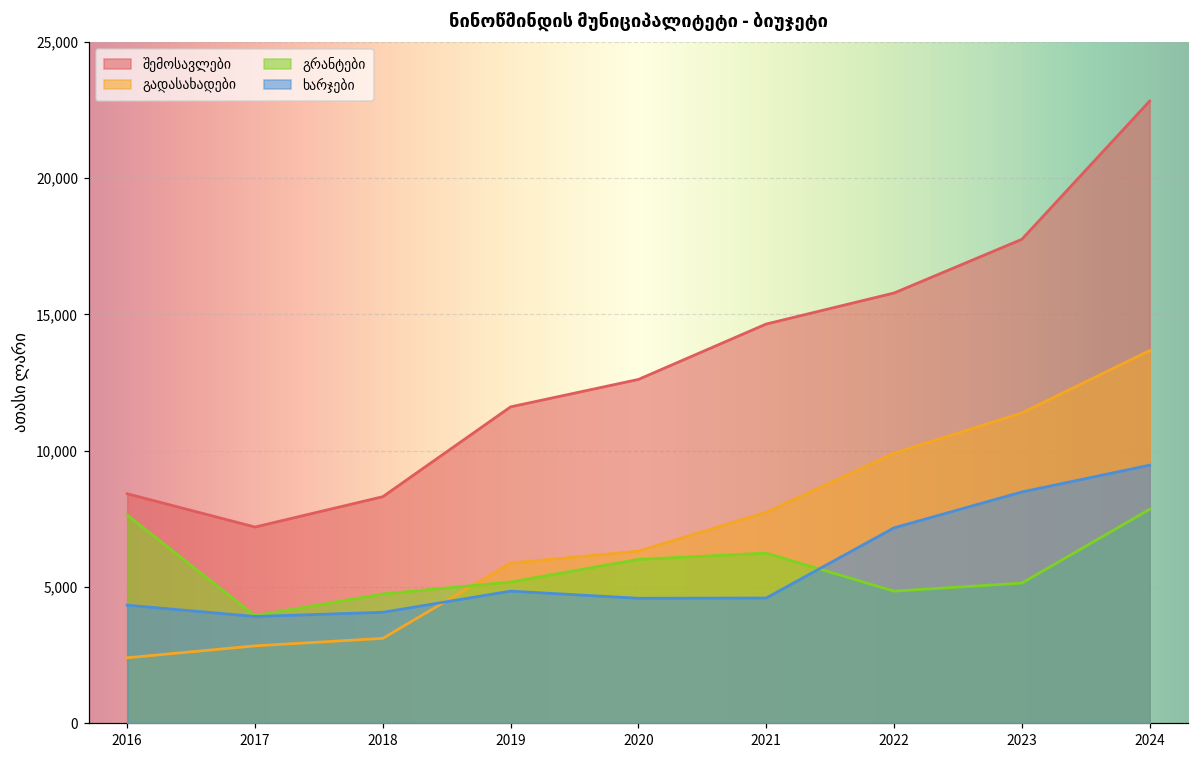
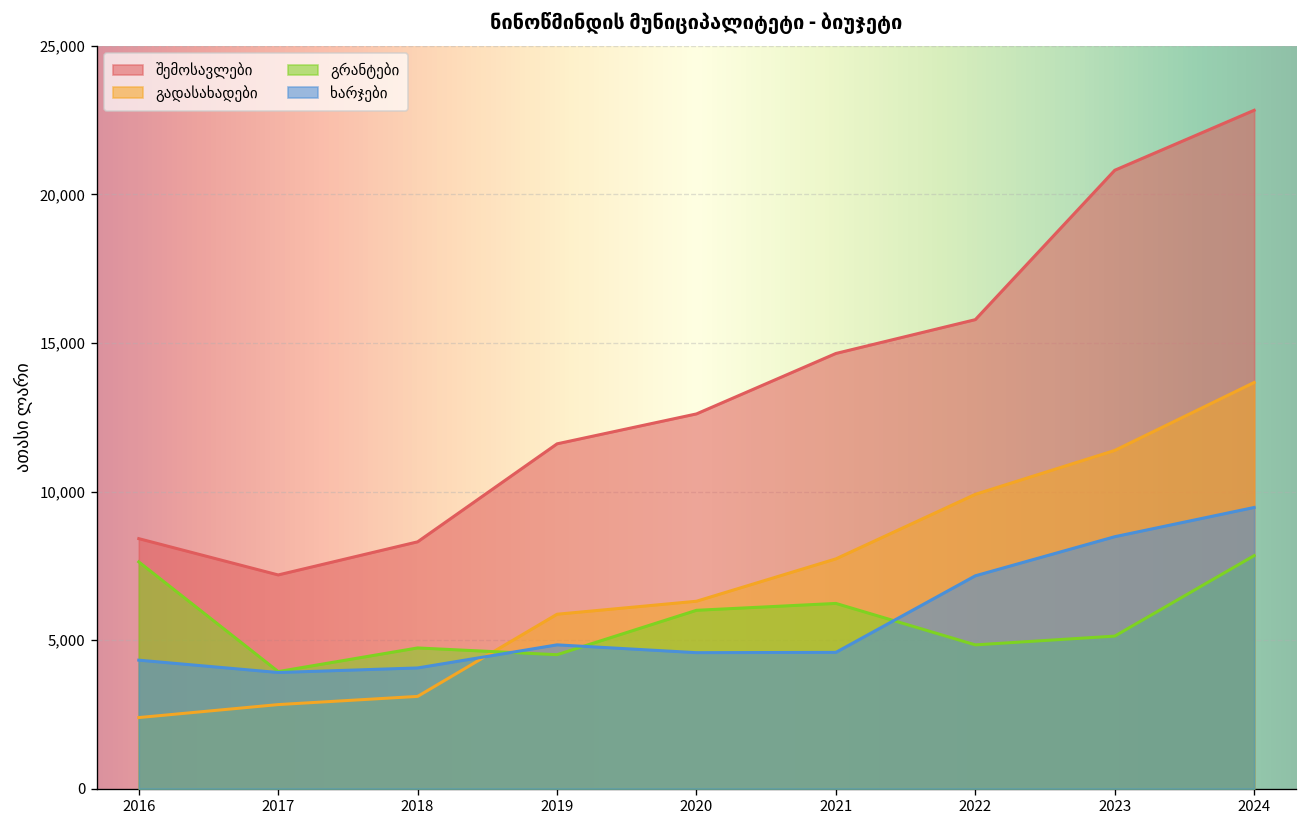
გრანტები, 2019: 5,200 -> 4,500
შემოსავლები, 2023: 17,800 -> 20,800
